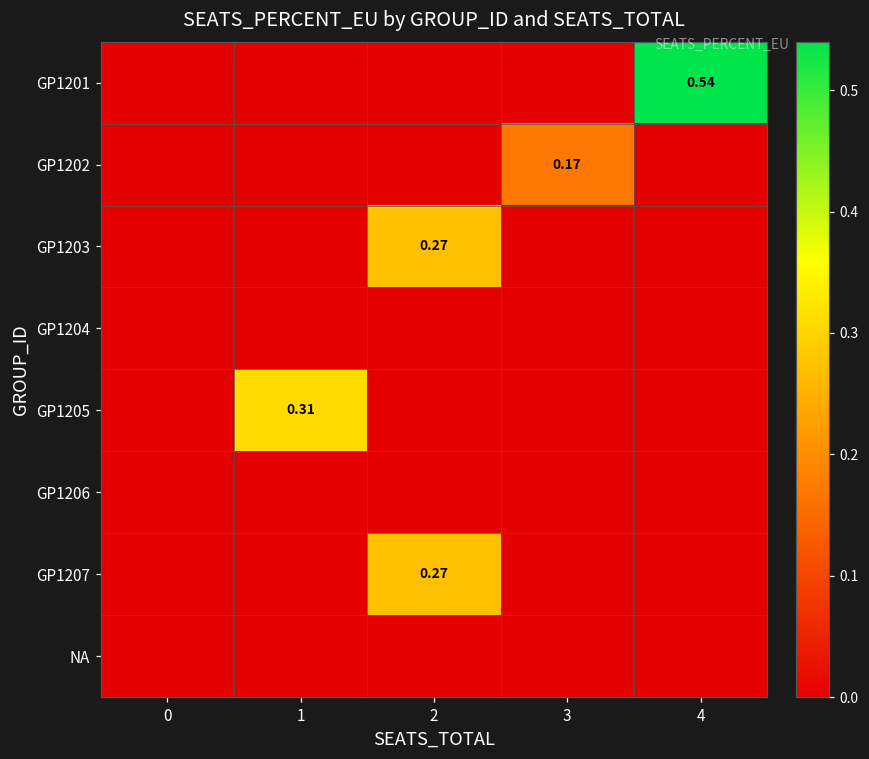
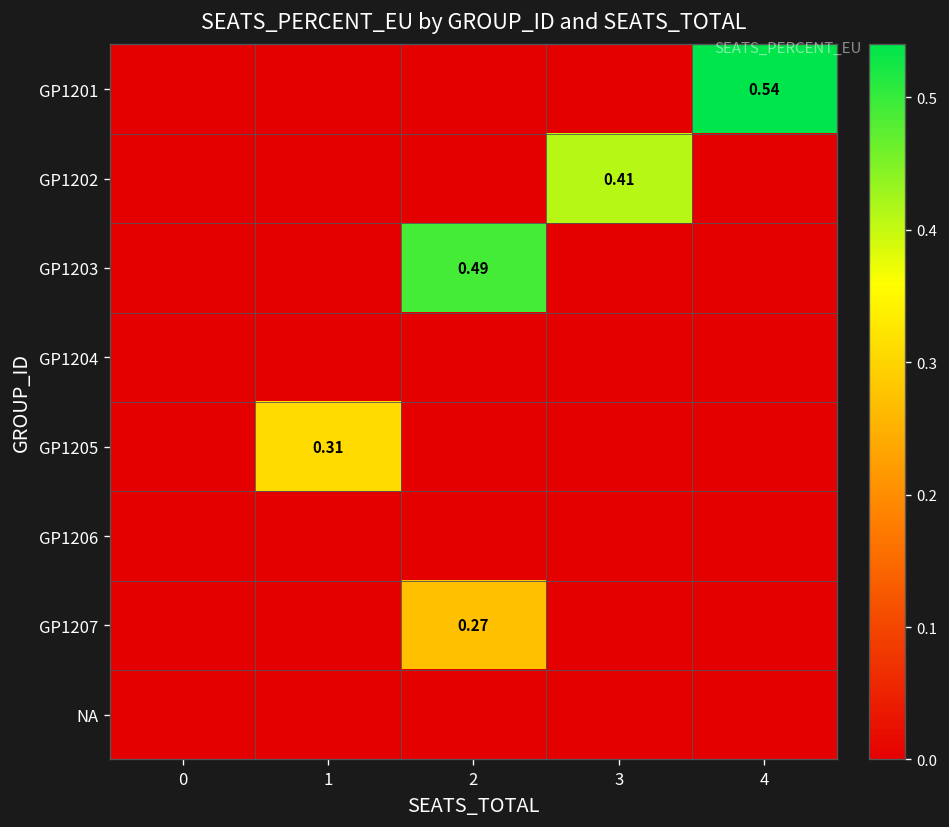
GP1202, 3: 0.17 -> 0.41
GP1203, 2: 0.27 -> 0.49
